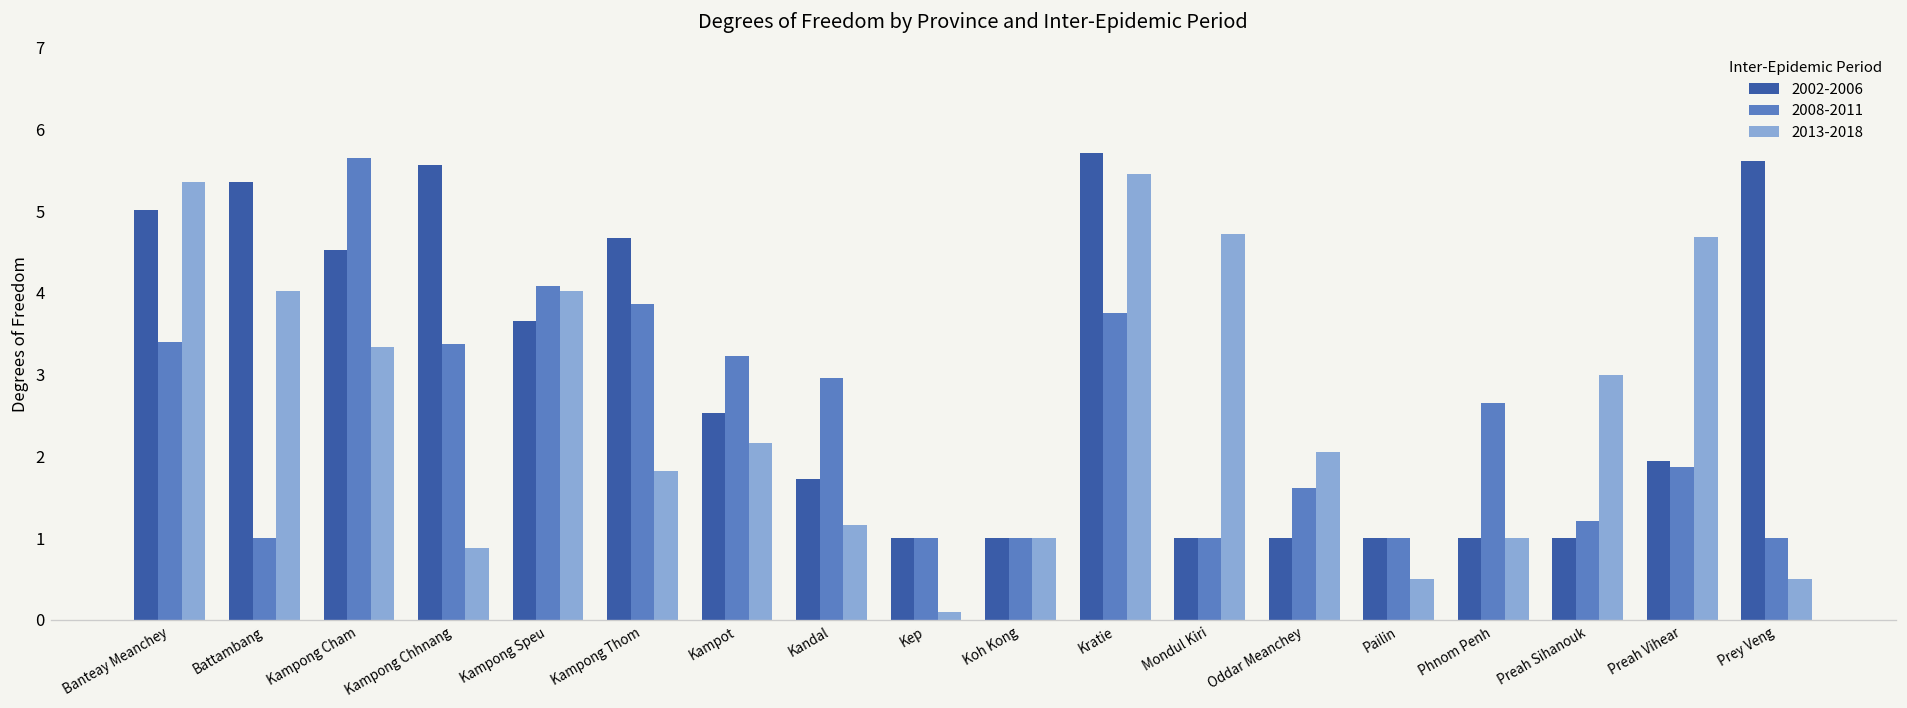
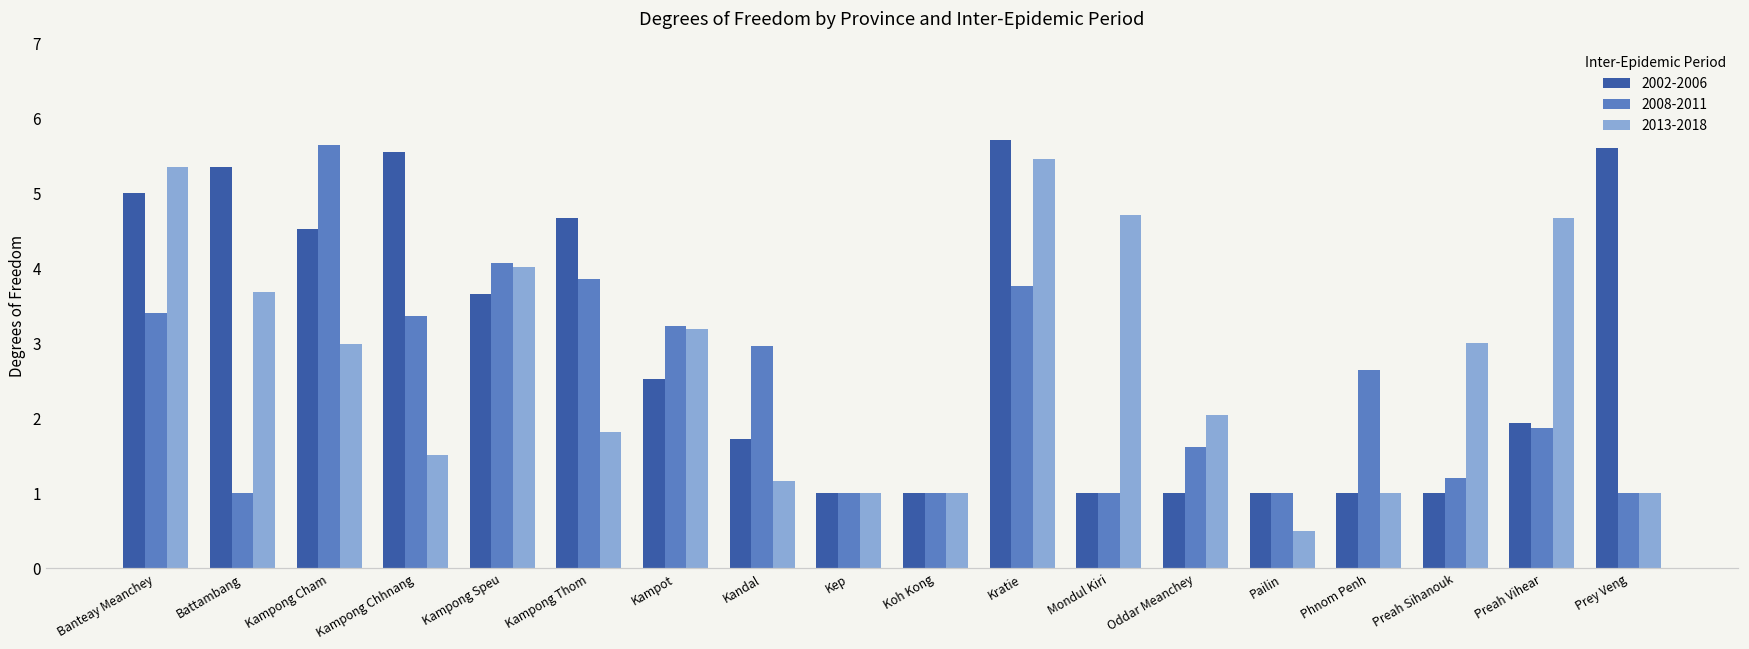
2013-2018, Battambang: 4.0 -> 3.7
2013-2018, Kampong Cham: 3.3 -> 3.0
2013-2018, Kampong Chhnang: 0.9 -> 1.5
2013-2018, Kampot: 2.2 -> 3.2
2013-2018, Kep: 0.1 -> 1.0
2013-2018, Prey Veng: 0.5 -> 1.0
